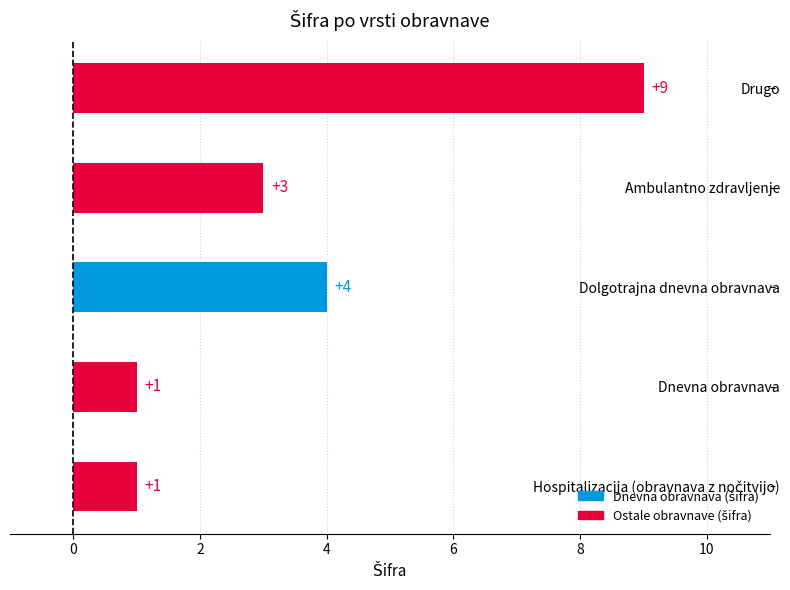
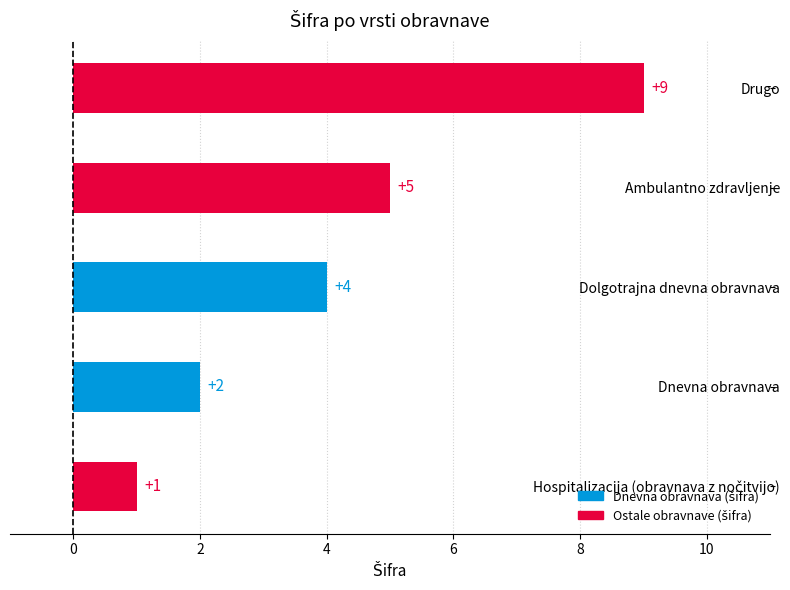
Ambulantno zdravljenje: +3 -> +5
Dnevna obravnava: +1 -> +2
